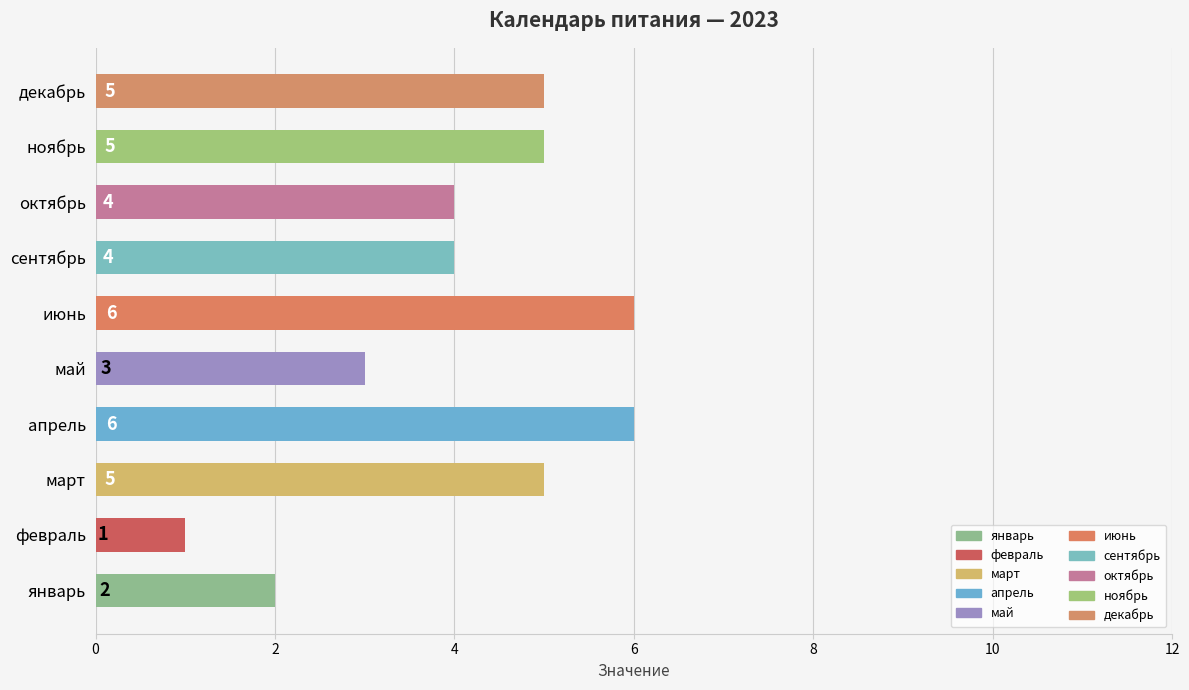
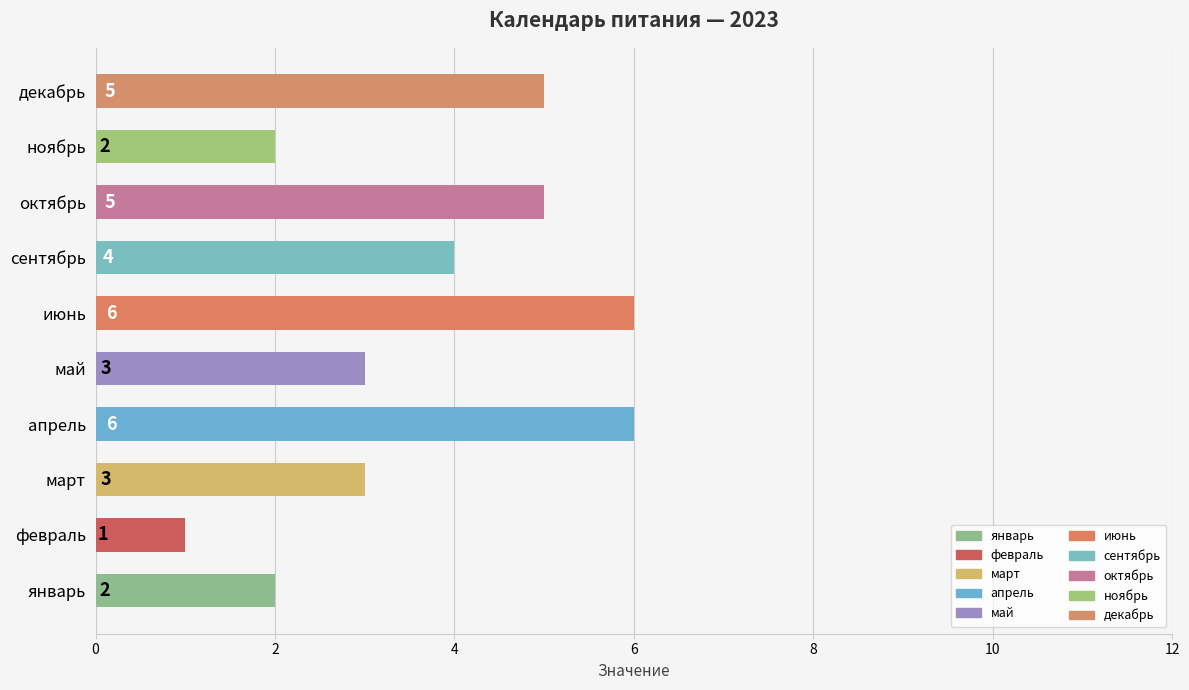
ноябрь: 5 -> 2
октябрь: 4 -> 5
март: 5 -> 3
